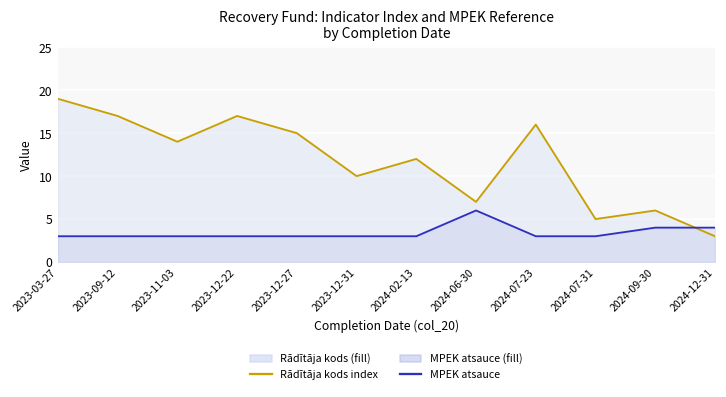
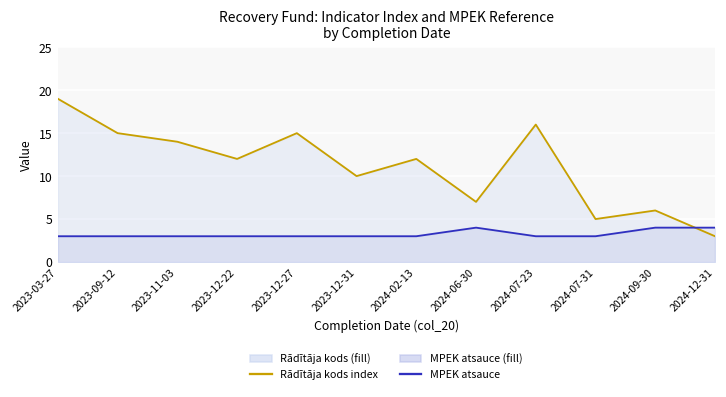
Rādītāja kods index, 2023-09-12: 17 -> 15
Rādītāja kods index, 2023-12-22: 17 -> 12
MPEK atsauce, 2024-06-30: 6 -> 4
